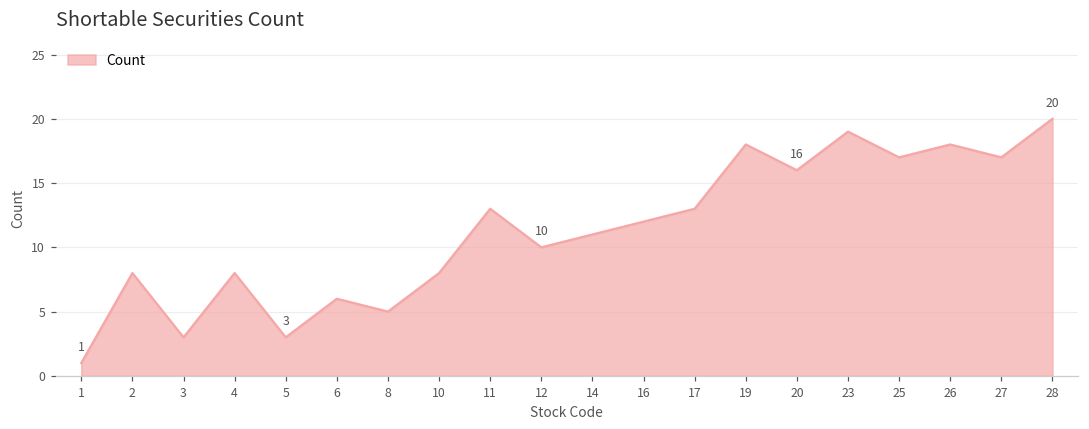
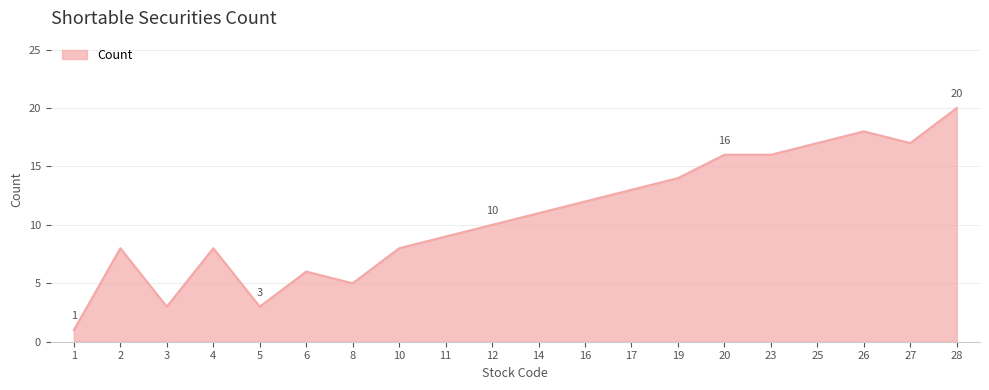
11: 13 -> 9
19: 18 -> 14
23: 19 -> 16
